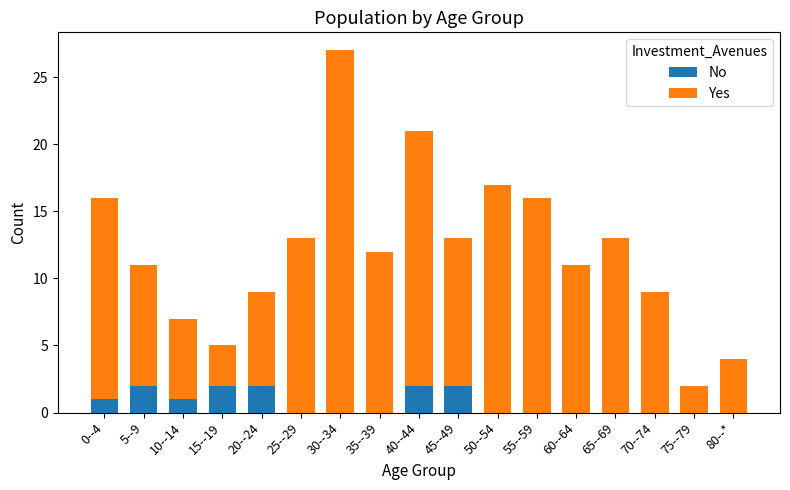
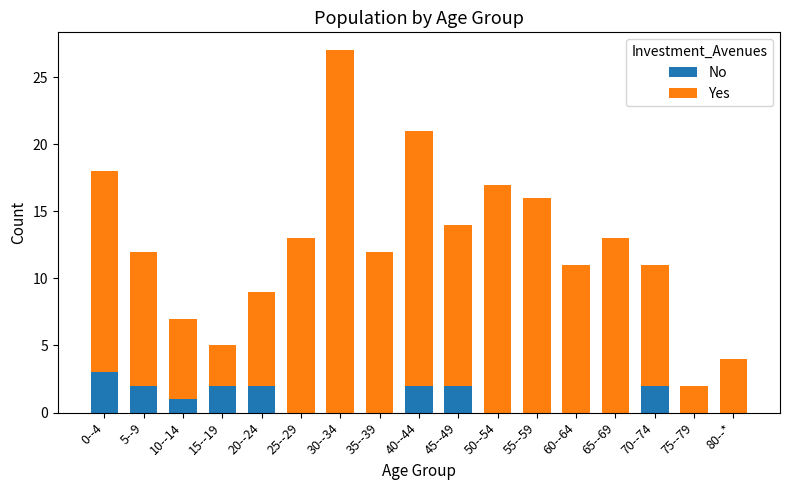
No, 0--4: 1 -> 3
Yes, 5--9: 9 -> 10
Yes, 45--49: 11 -> 12
No, 70--74: 0 -> 2
